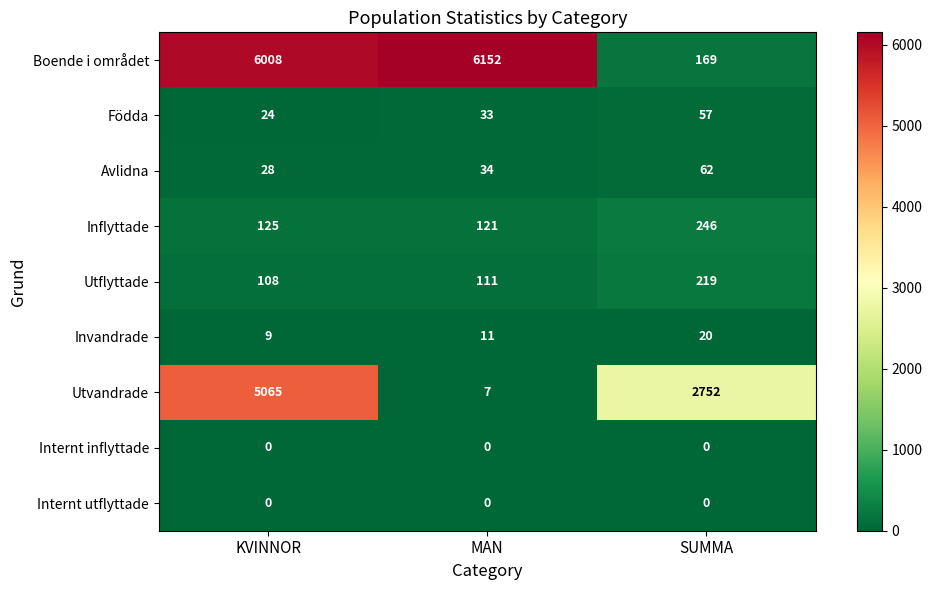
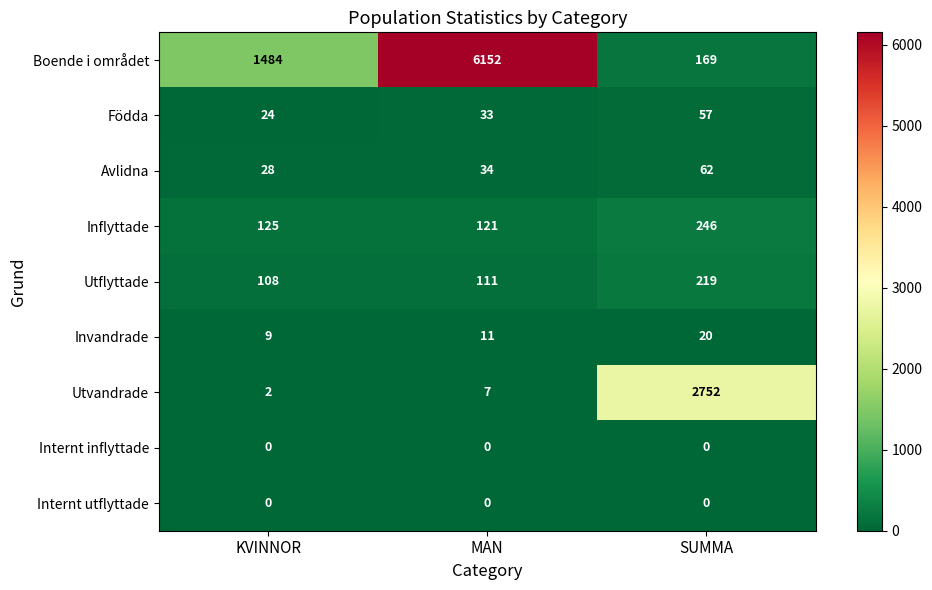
Boende i området, KVINNOR: 6008 -> 1484
Utvandrade, KVINNOR: 5065 -> 2
